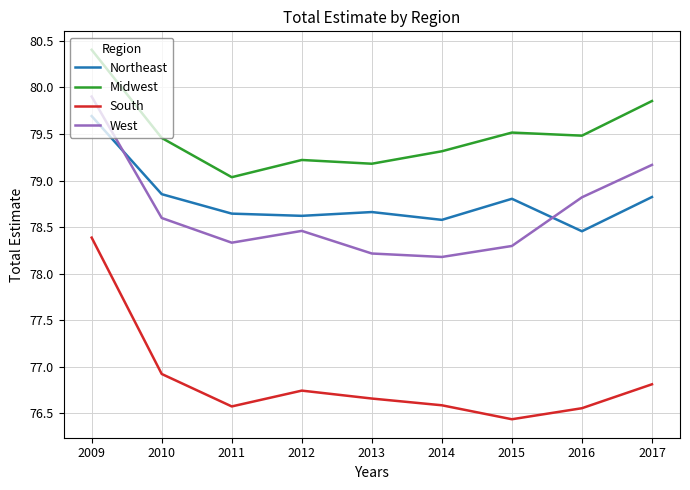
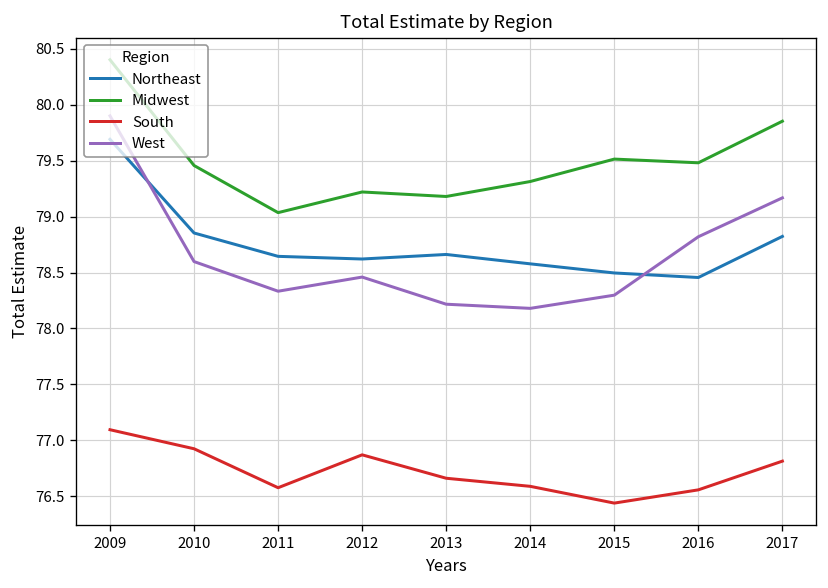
South, 2009: 78.4 -> 77.1
South, 2012: 76.7 -> 76.9
Northeast, 2015: 78.8 -> 78.5
